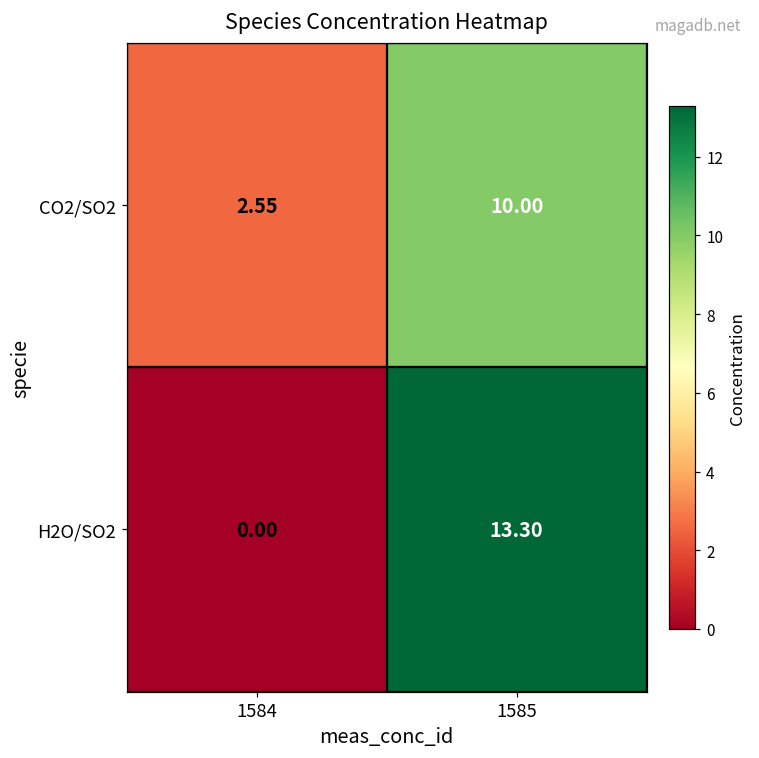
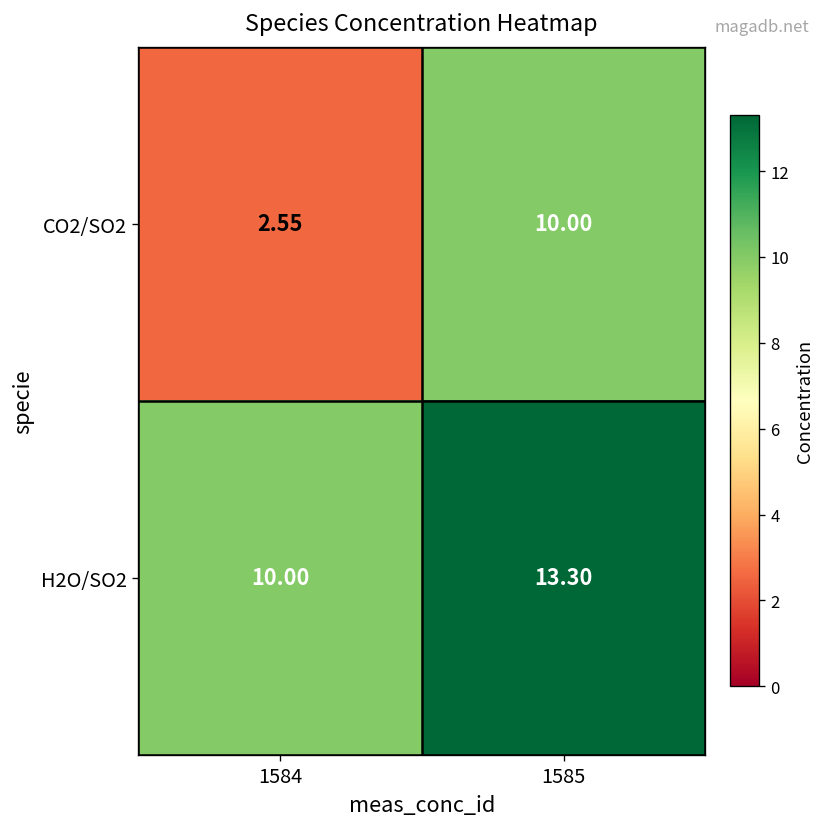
H2O/SO2, 1584: 0.00 -> 10.00
